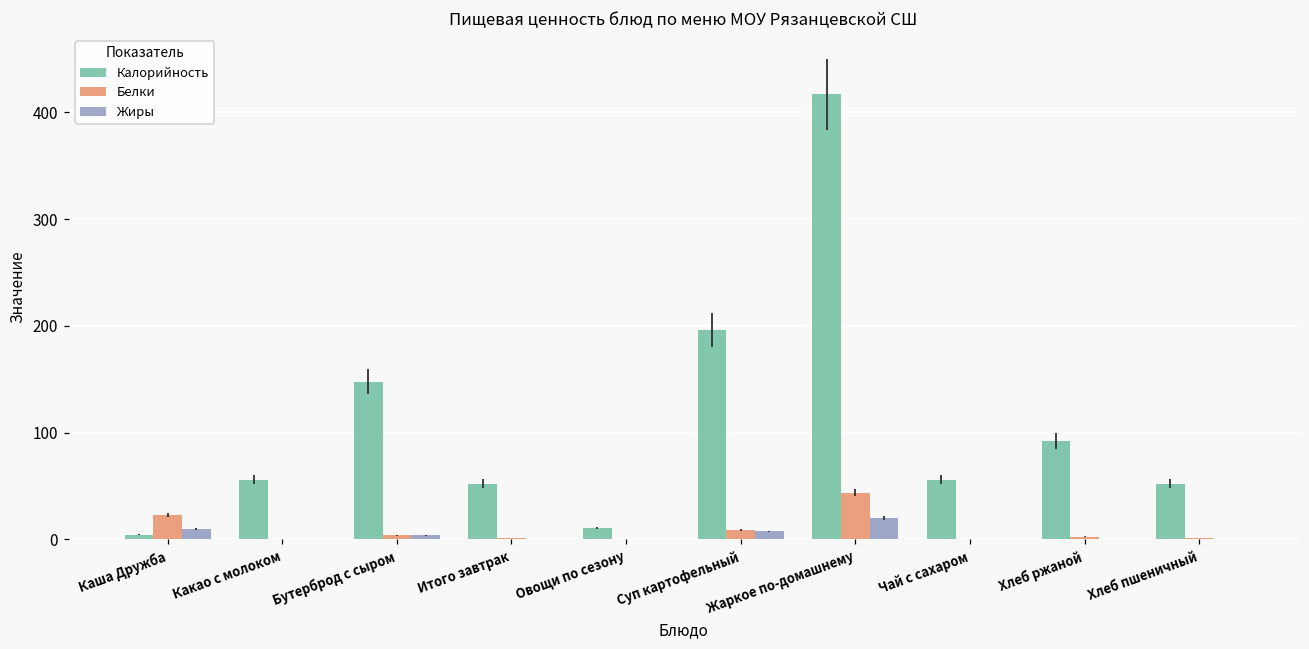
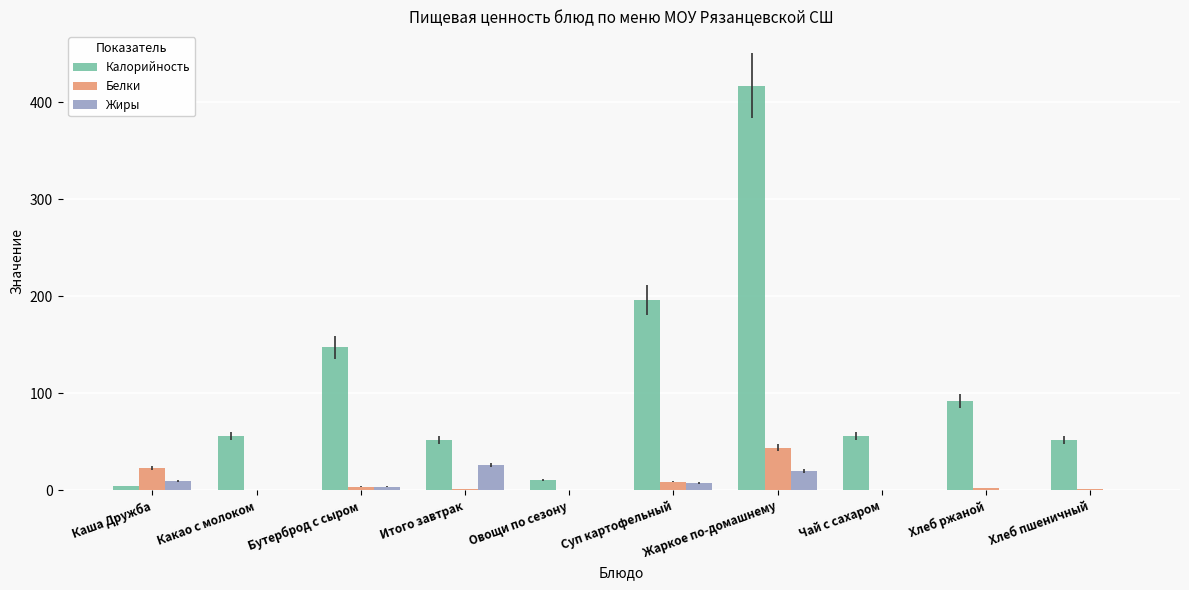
Жиры, Итого завтрак: 0 -> 30
